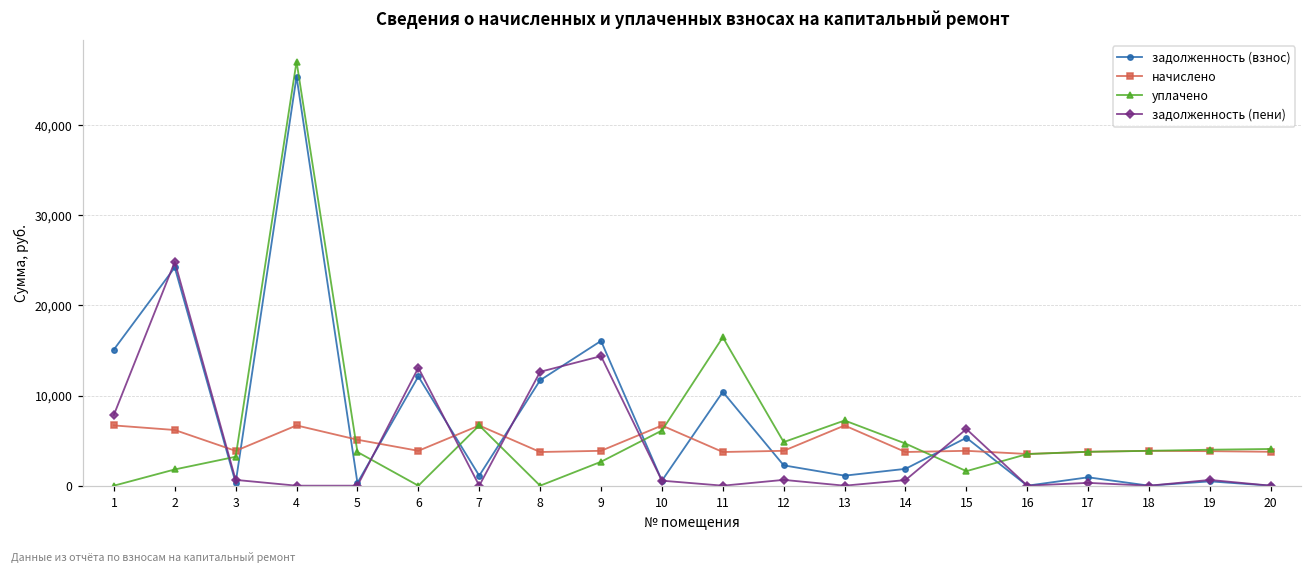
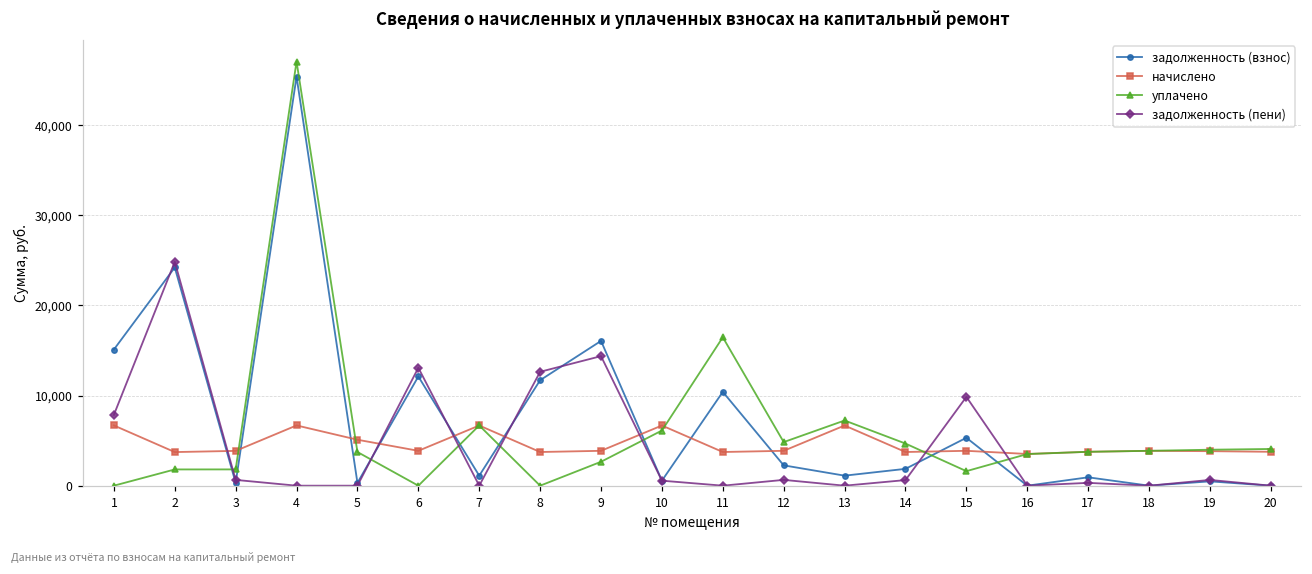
начислено, 2: 6,000 -> 4,000
уплачено, 3: 3,000 -> 2,000
задолженность (пени), 15: 6,000 -> 10,000
